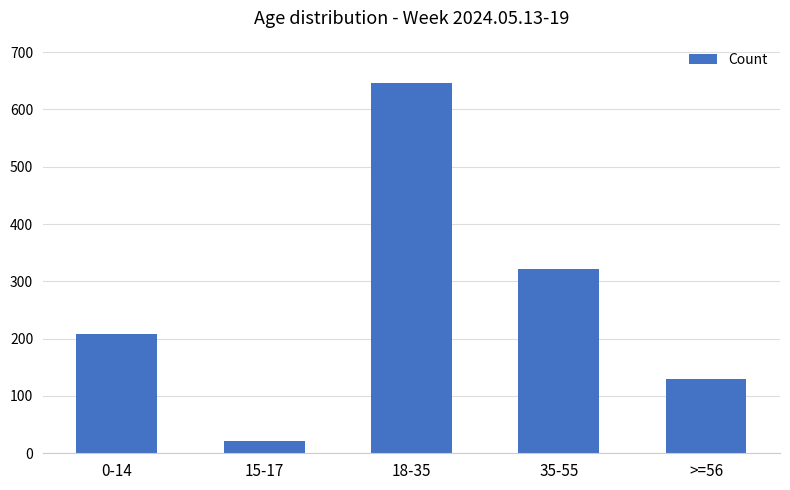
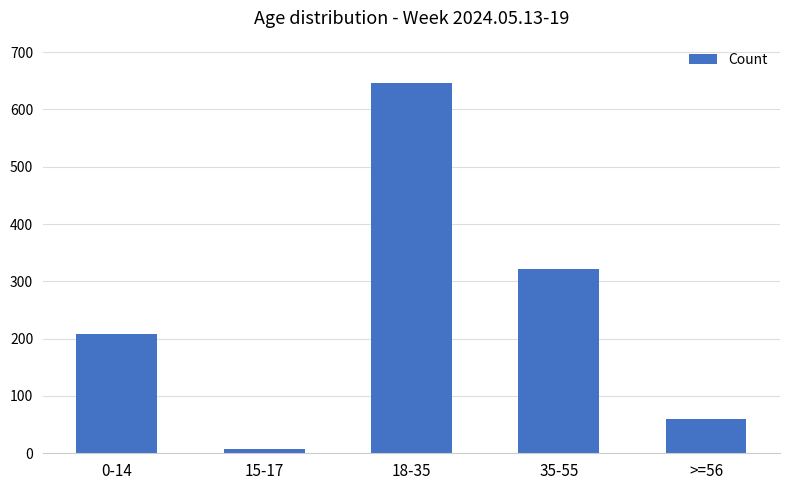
15-17: 20 -> 10
>=56: 130 -> 60
